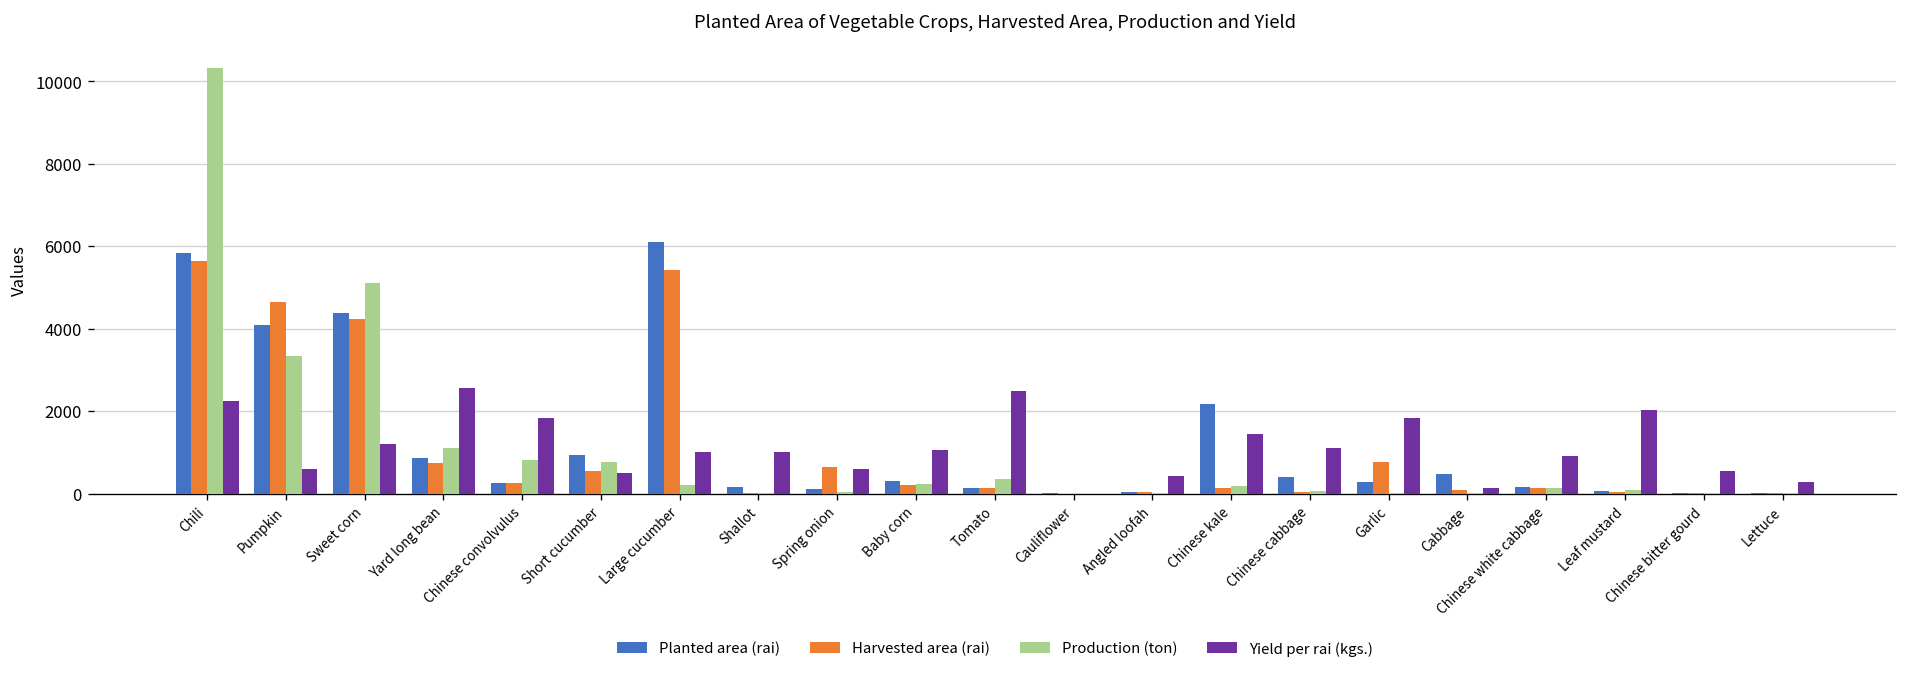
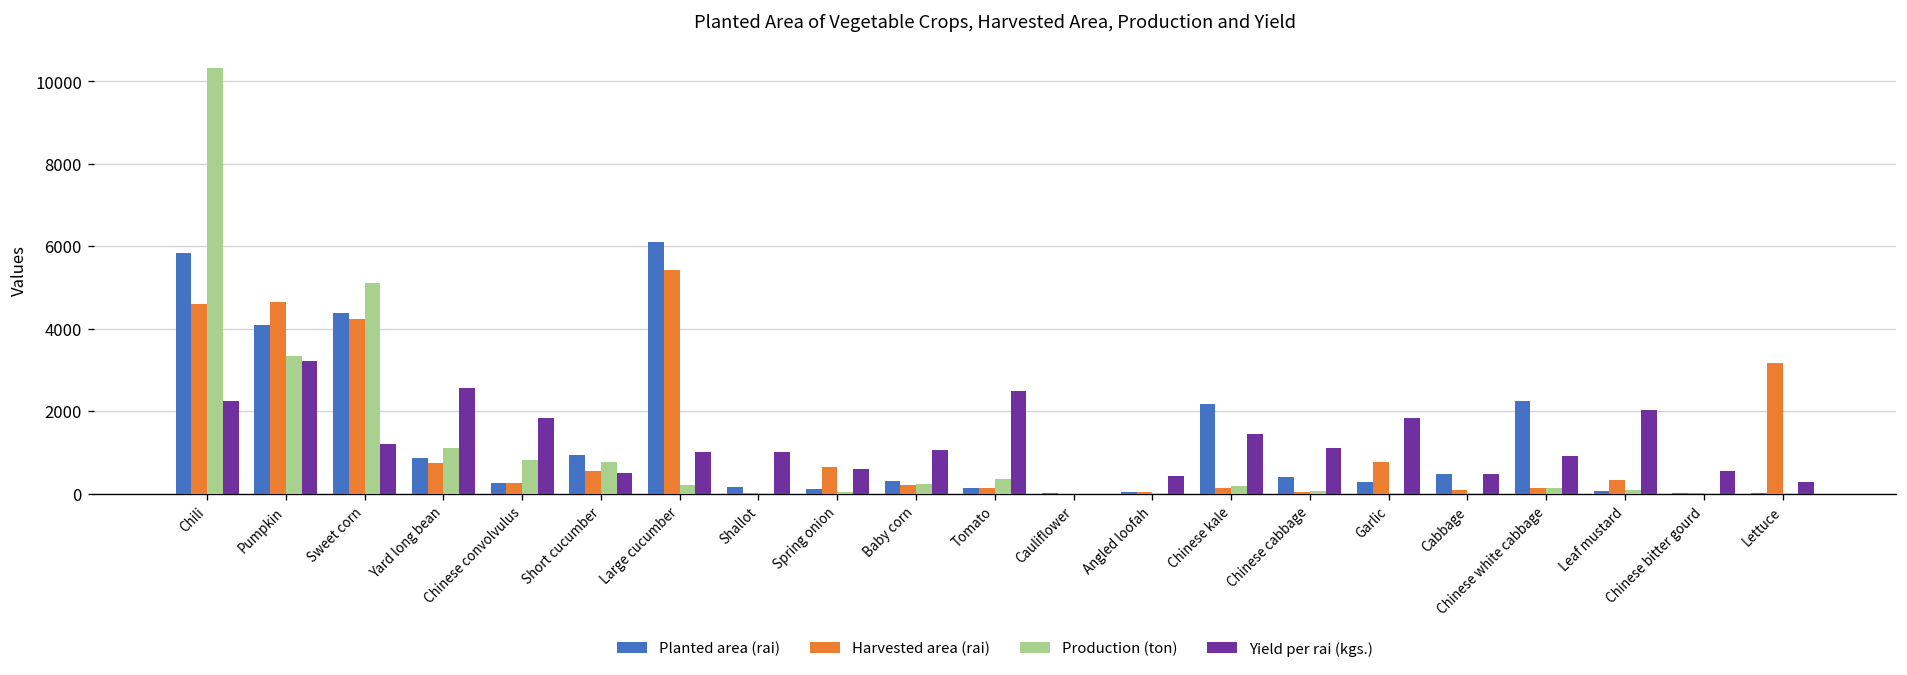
Harvested area (rai), Chili: 5600 -> 4600
Yield per rai (kgs.), Pumpkin: 600 -> 3200
Yield per rai (kgs.), Cabbage: 100 -> 500
Planted area (rai), Chinese white cabbage: 200 -> 2200
Harvested area (rai), Leaf mustard: 0 -> 300
Harvested area (rai), Lettuce: 0 -> 3200
